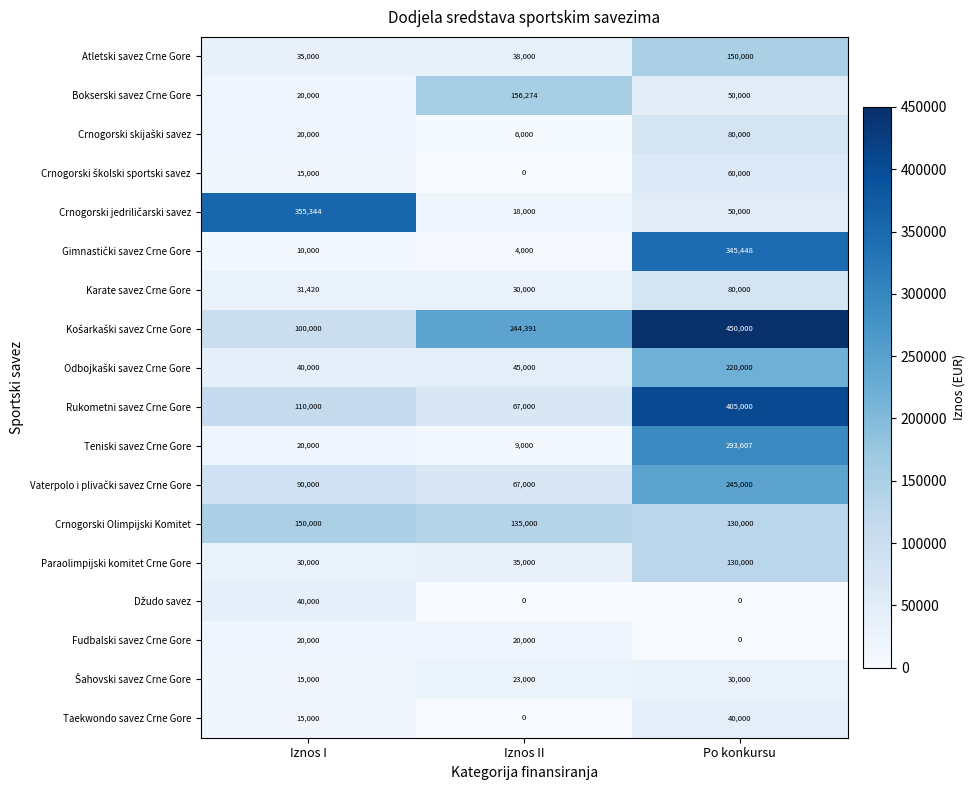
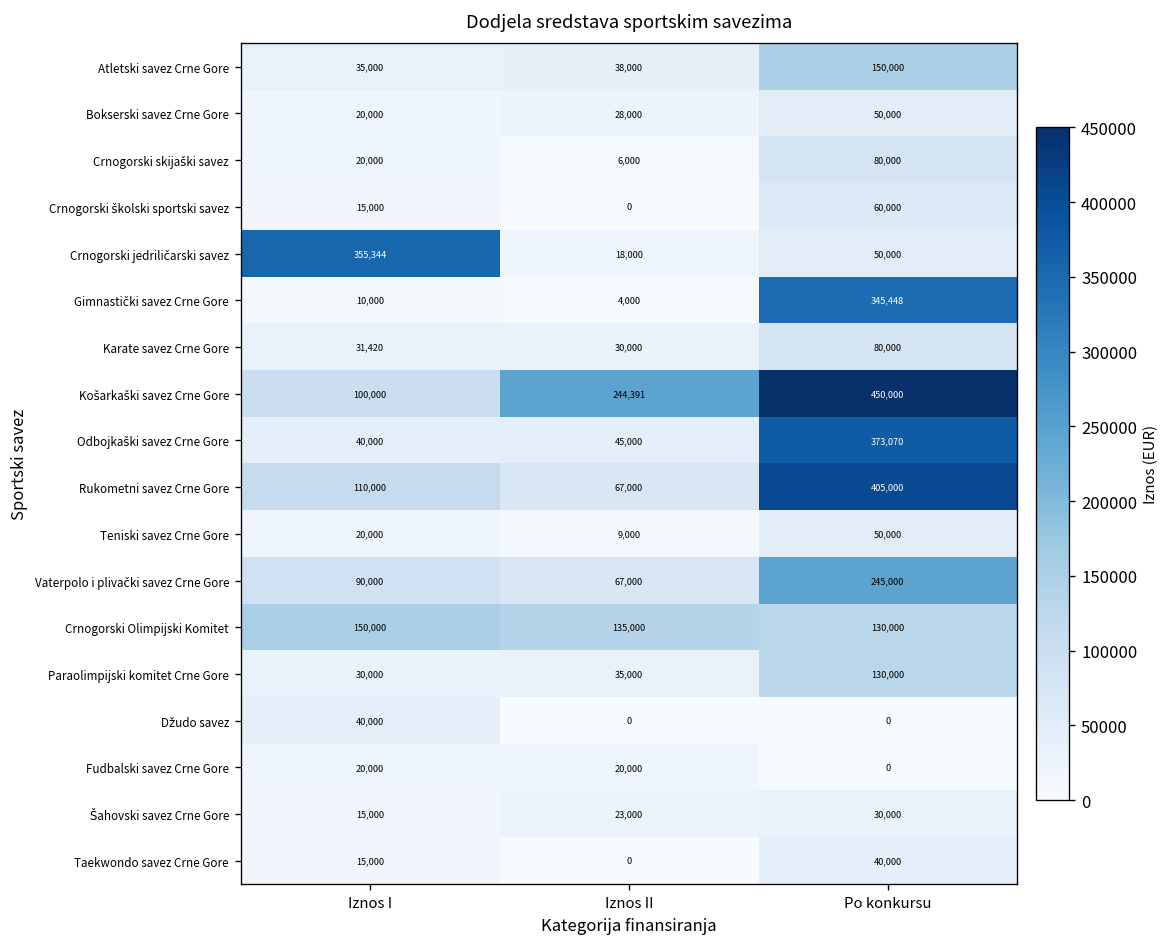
Bokserski savez Crne Gore, Iznos II: 156,274 -> 28,000
Odbojkaški savez Crne Gore, Po konkursu: 220,000 -> 373,070
Teniski savez Crne Gore, Po konkursu: 293,607 -> 50,000
